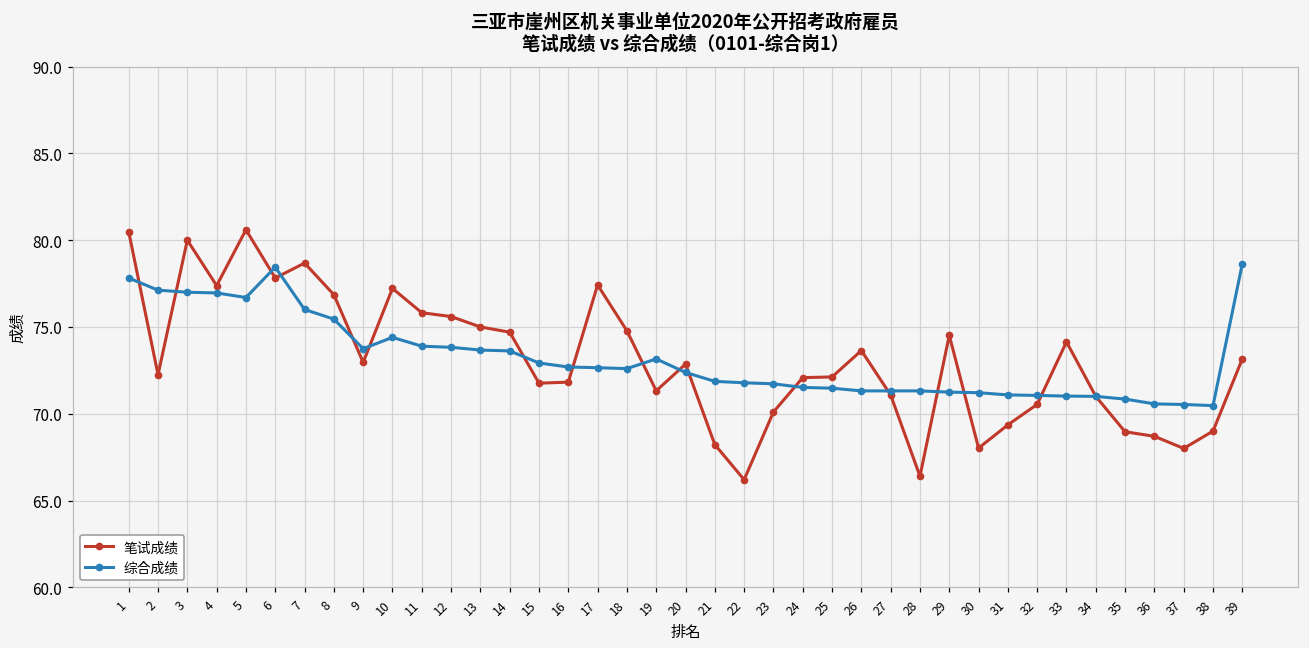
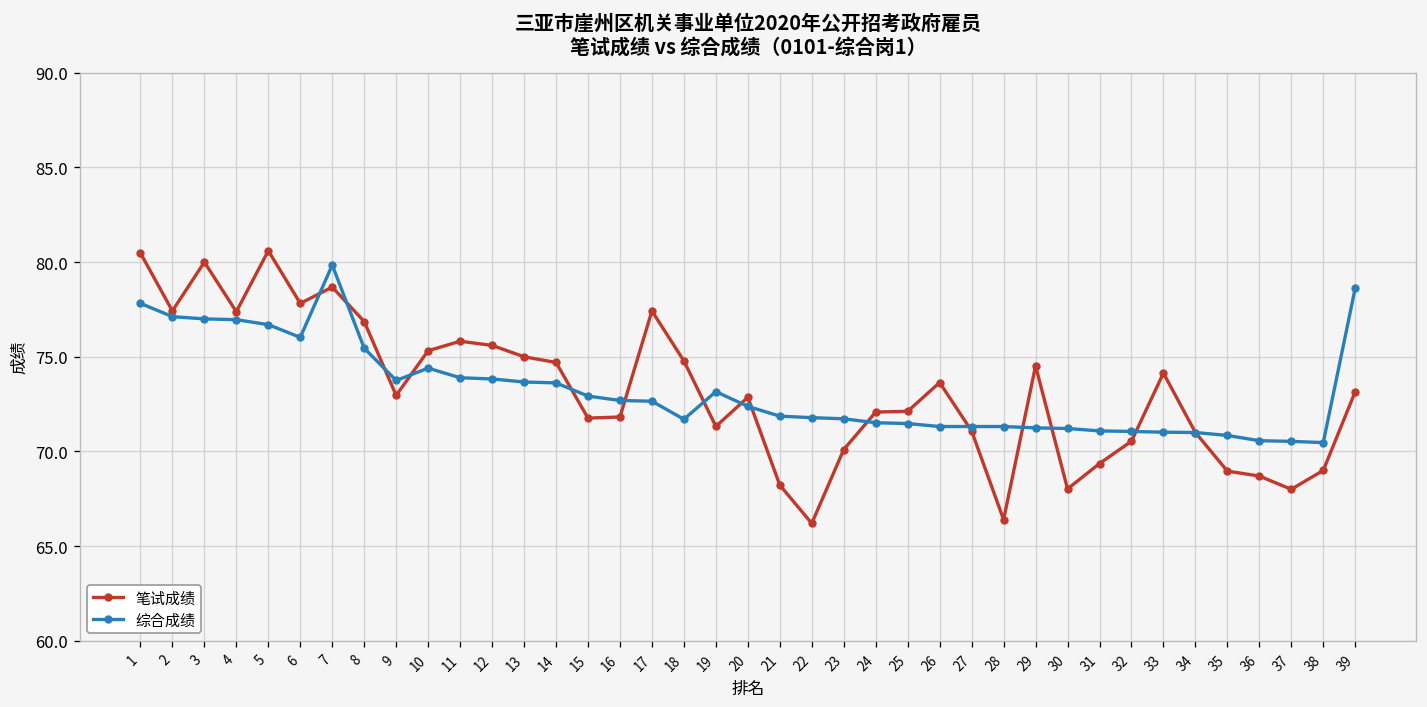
笔试成绩, 2: 72.3 -> 77.4
综合成绩, 6: 78.4 -> 76.0
综合成绩, 7: 76.0 -> 79.8
笔试成绩, 10: 77.2 -> 75.3
综合成绩, 18: 72.6 -> 71.7
